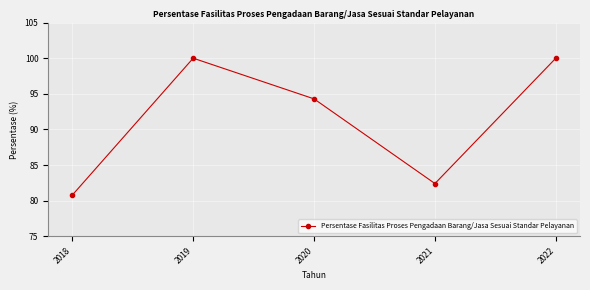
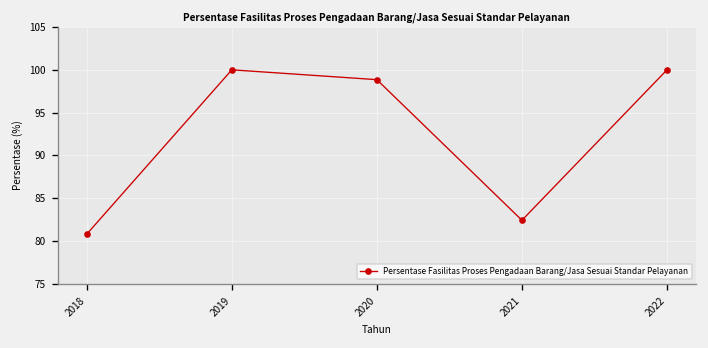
2020: 94 -> 99
